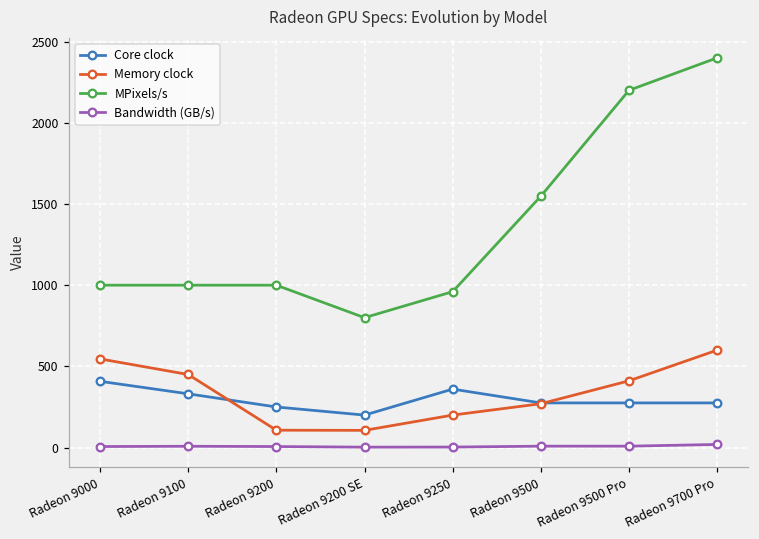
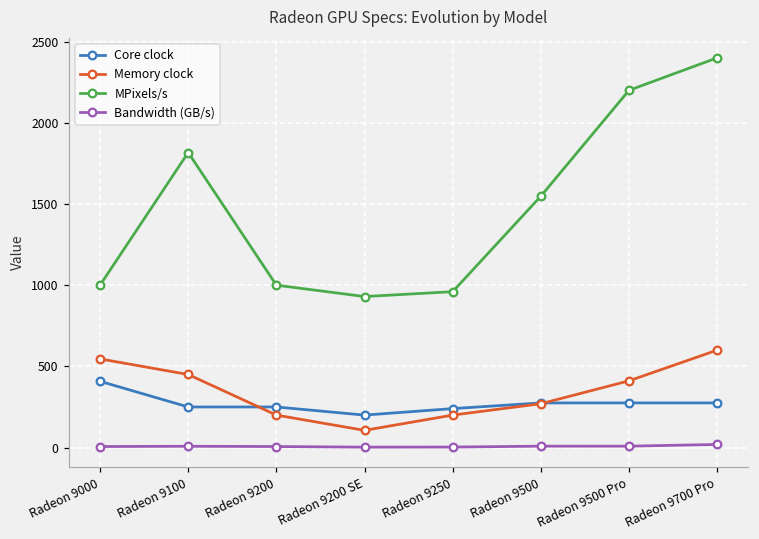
Core clock, Radeon 9100: 330 -> 250
MPixels/s, Radeon 9100: 1000 -> 1820
Memory clock, Radeon 9200: 110 -> 200
MPixels/s, Radeon 9200 SE: 800 -> 930
Core clock, Radeon 9250: 360 -> 240
